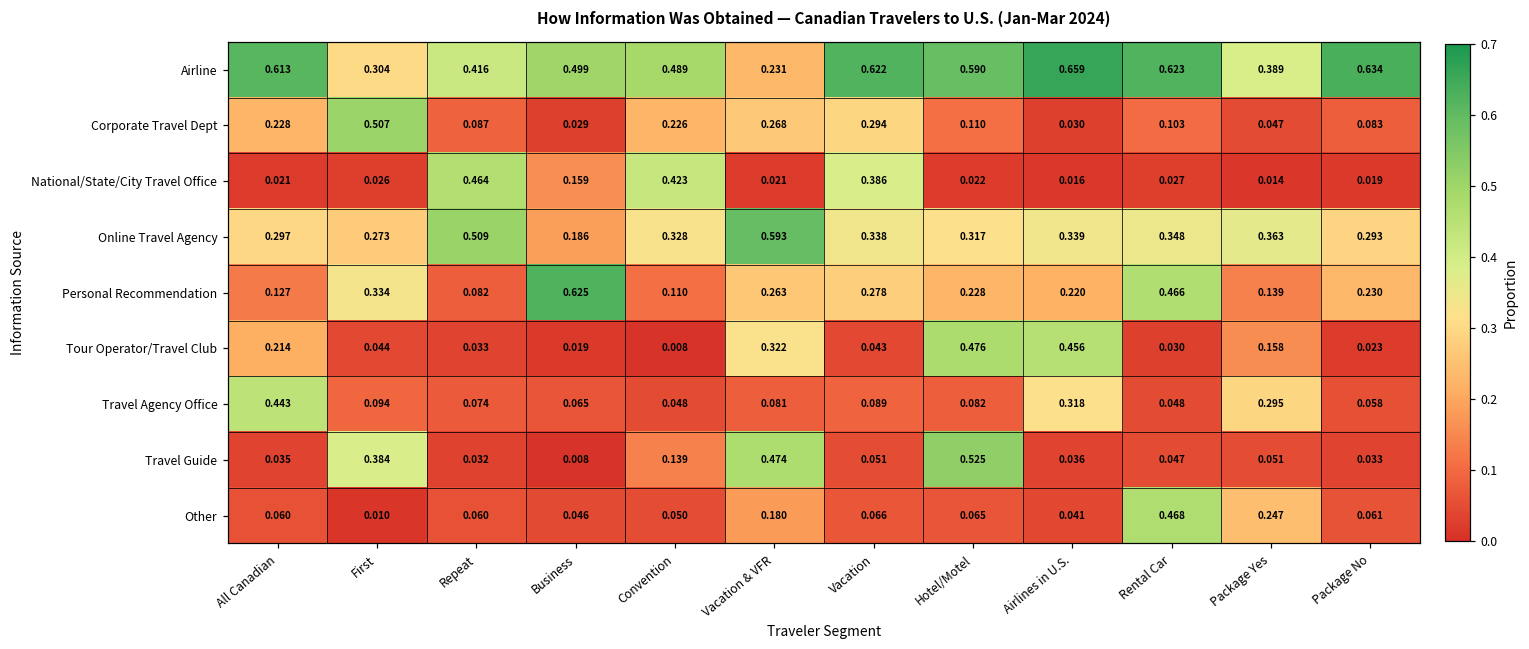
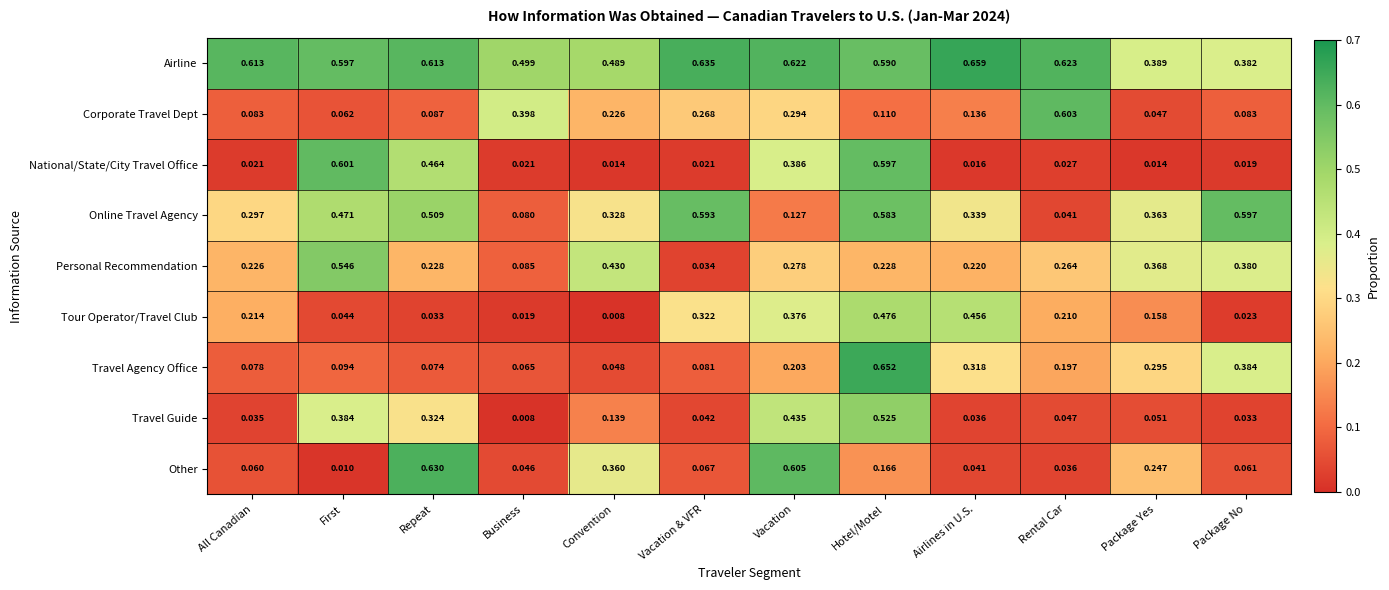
Airline, First: 0.304 -> 0.597
Airline, Repeat: 0.416 -> 0.613
Airline, Vacation & VFR: 0.231 -> 0.635
Airline, Package No: 0.634 -> 0.382
Corporate Travel Dept, All Canadian: 0.228 -> 0.083
Corporate Travel Dept, First: 0.507 -> 0.062
Corporate Travel Dept, Business: 0.029 -> 0.398
Corporate Travel Dept, Airlines in U.S.: 0.030 -> 0.136
Corporate Travel Dept, Rental Car: 0.103 -> 0.603
National/State/City Travel Office, First: 0.026 -> 0.601
National/State/City Travel Office, Business: 0.159 -> 0.021
National/State/City Travel Office, Convention: 0.423 -> 0.014
National/State/City Travel Office, Hotel/Motel: 0.022 -> 0.597
Online Travel Agency, First: 0.273 -> 0.471
Online Travel Agency, Business: 0.186 -> 0.080
Online Travel Agency, Vacation: 0.338 -> 0.127
Online Travel Agency, Hotel/Motel: 0.317 -> 0.583
Online Travel Agency, Rental Car: 0.348 -> 0.041
Online Travel Agency, Package No: 0.293 -> 0.597
Personal Recommendation, All Canadian: 0.127 -> 0.226
Personal Recommendation, First: 0.334 -> 0.546
Personal Recommendation, Repeat: 0.082 -> 0.228
Personal Recommendation, Business: 0.625 -> 0.085
Personal Recommendation, Convention: 0.110 -> 0.430
Personal Recommendation, Vacation & VFR: 0.263 -> 0.034
Personal Recommendation, Rental Car: 0.466 -> 0.264
Personal Recommendation, Package Yes: 0.139 -> 0.368
Personal Recommendation, Package No: 0.230 -> 0.380
Tour Operator/Travel Club, Vacation: 0.043 -> 0.376
Tour Operator/Travel Club, Rental Car: 0.030 -> 0.210
Travel Agency Office, All Canadian: 0.443 -> 0.078
Travel Agency Office, Vacation: 0.089 -> 0.203
Travel Agency Office, Hotel/Motel: 0.082 -> 0.652
Travel Agency Office, Rental Car: 0.048 -> 0.197
Travel Agency Office, Package No: 0.058 -> 0.384
Travel Guide, Repeat: 0.032 -> 0.324
Travel Guide, Vacation & VFR: 0.474 -> 0.042
Travel Guide, Vacation: 0.051 -> 0.435
Other, Repeat: 0.060 -> 0.630
Other, Convention: 0.050 -> 0.360
Other, Vacation & VFR: 0.180 -> 0.067
Other, Vacation: 0.066 -> 0.605
Other, Hotel/Motel: 0.065 -> 0.166
Other, Rental Car: 0.468 -> 0.036
